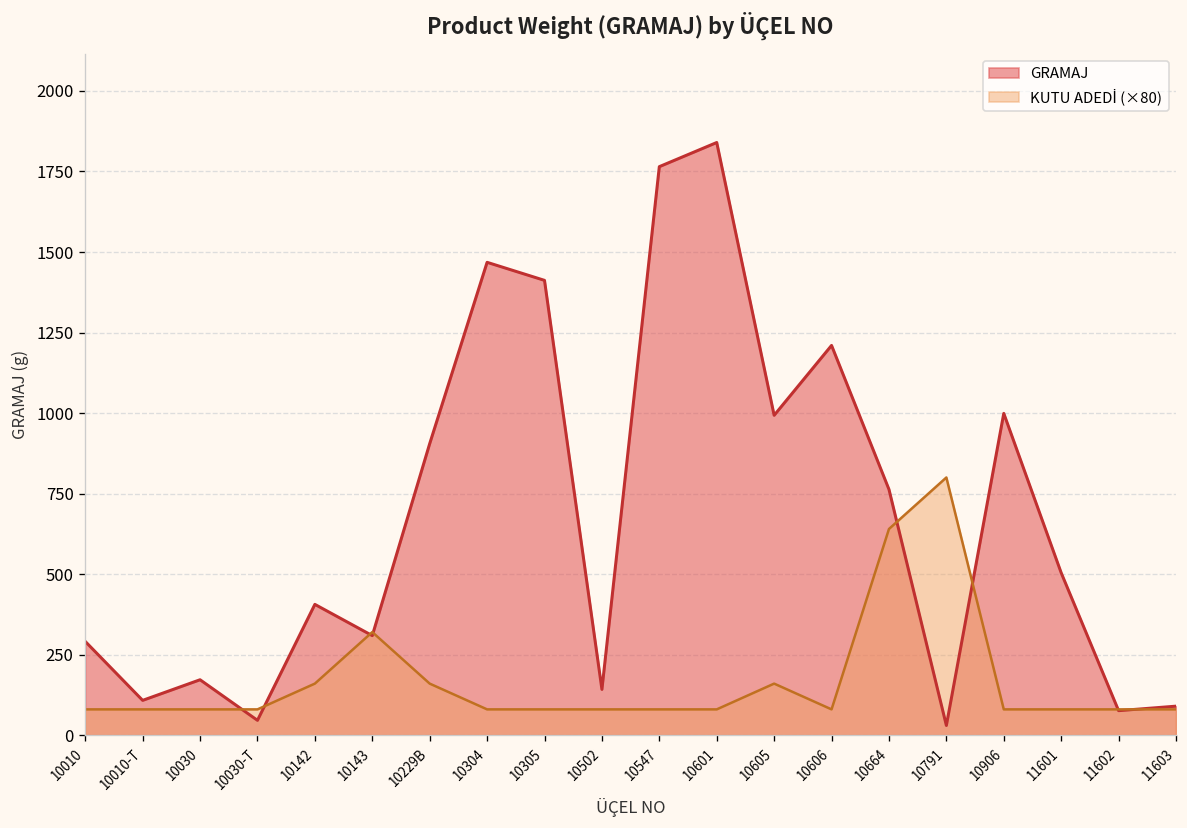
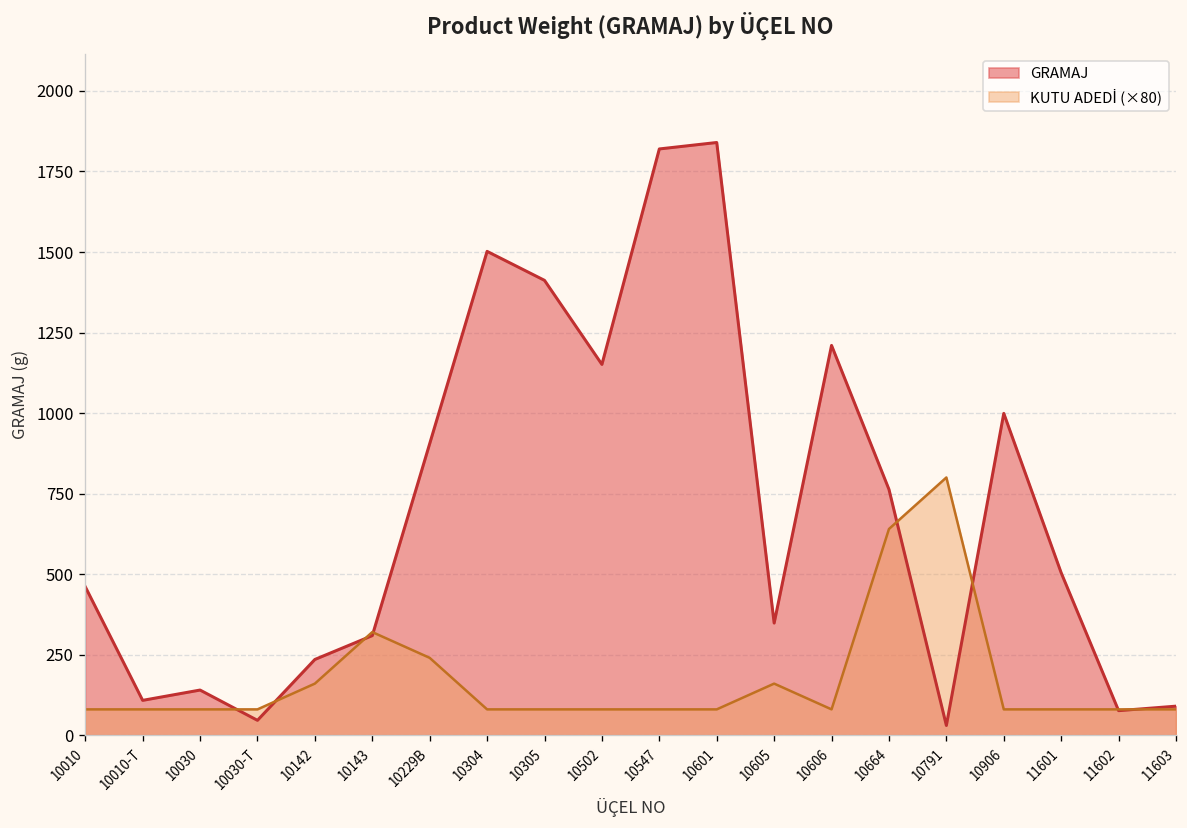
GRAMAJ, 10010: 290 -> 460
GRAMAJ, 10030: 170 -> 140
GRAMAJ, 10142: 410 -> 240
KUTU ADEDİ (×80), 10229B: 160 -> 240
GRAMAJ, 10304: 1470 -> 1500
GRAMAJ, 10502: 140 -> 1150
GRAMAJ, 10547: 1770 -> 1820
GRAMAJ, 10605: 990 -> 350
